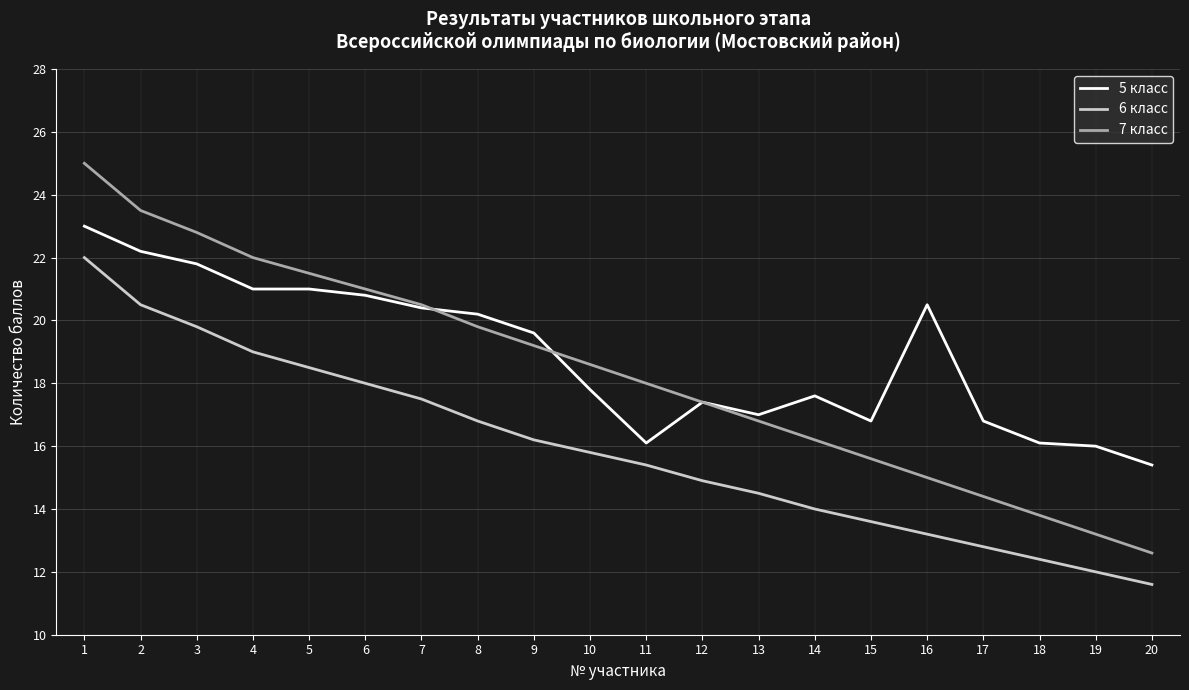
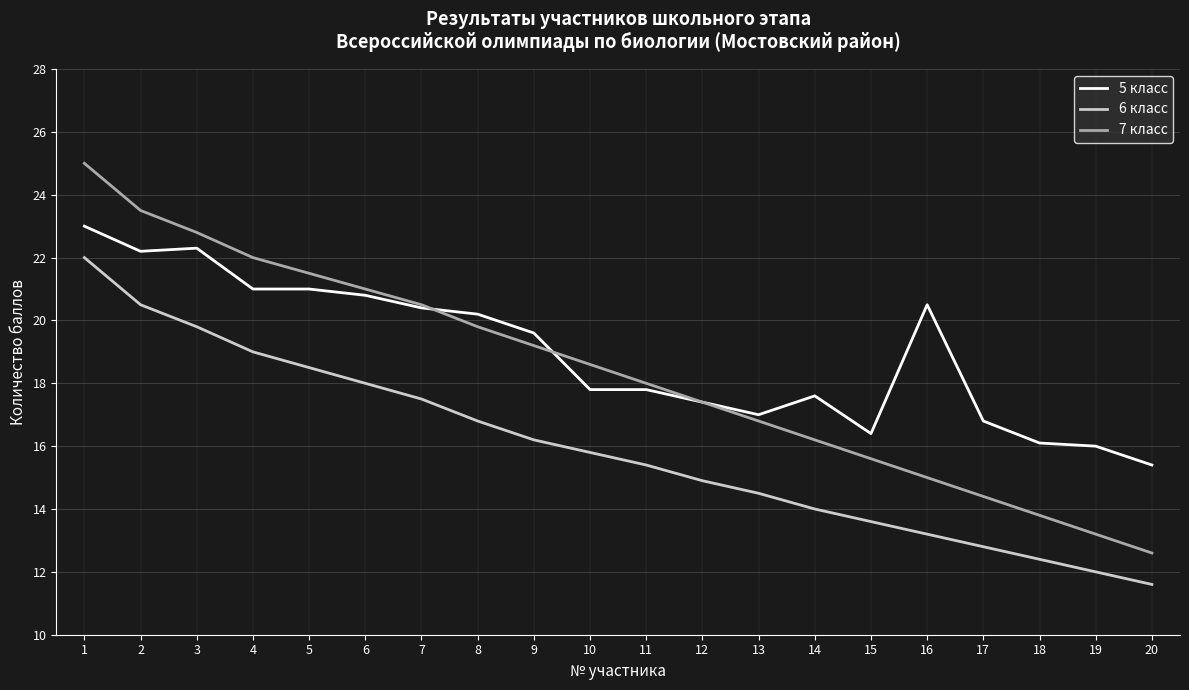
5 класс, 3: 21.8 -> 22.3
5 класс, 11: 16.1 -> 17.8
5 класс, 15: 16.8 -> 16.4
